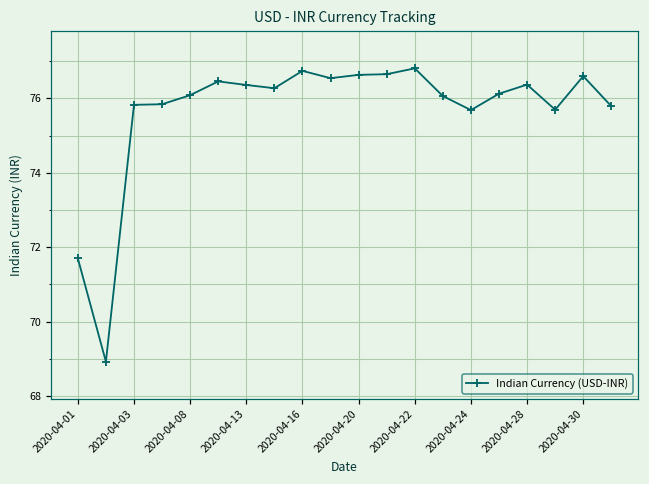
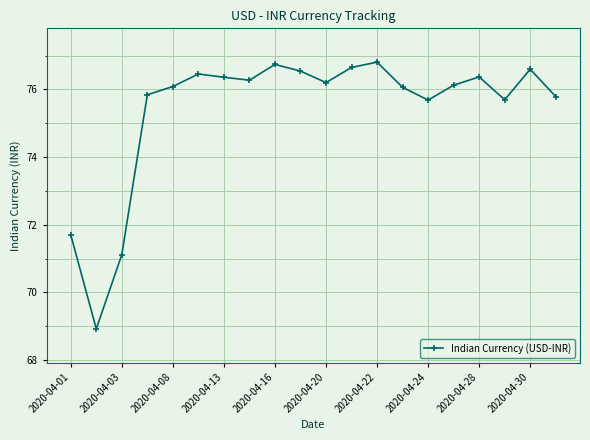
2020-04-03: 75.8 -> 71.1
2020-04-20: 76.6 -> 76.2
